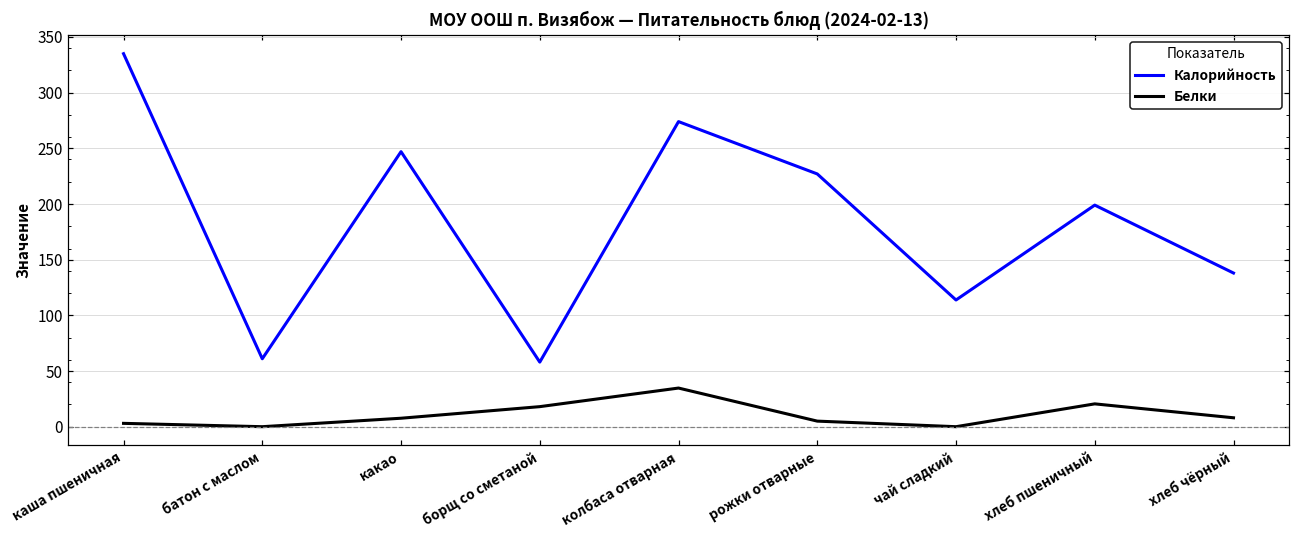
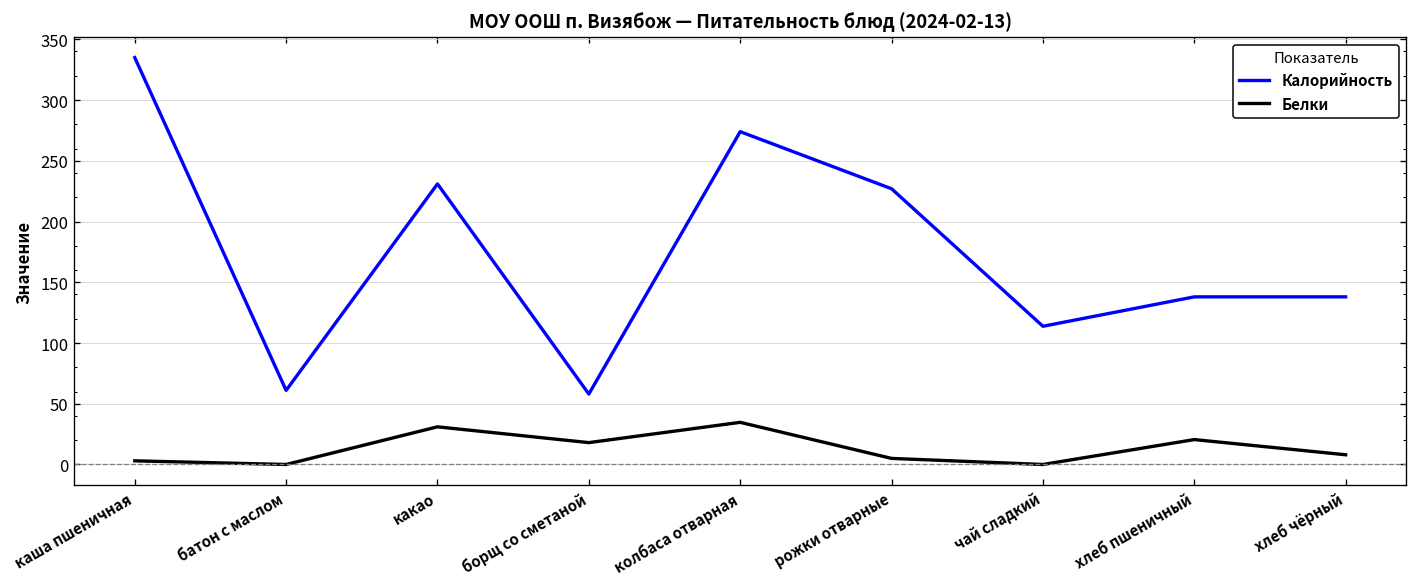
Калорийность, какао: 247 -> 231
Белки, какао: 8 -> 31
Калорийность, хлеб пшеничный: 199 -> 138
